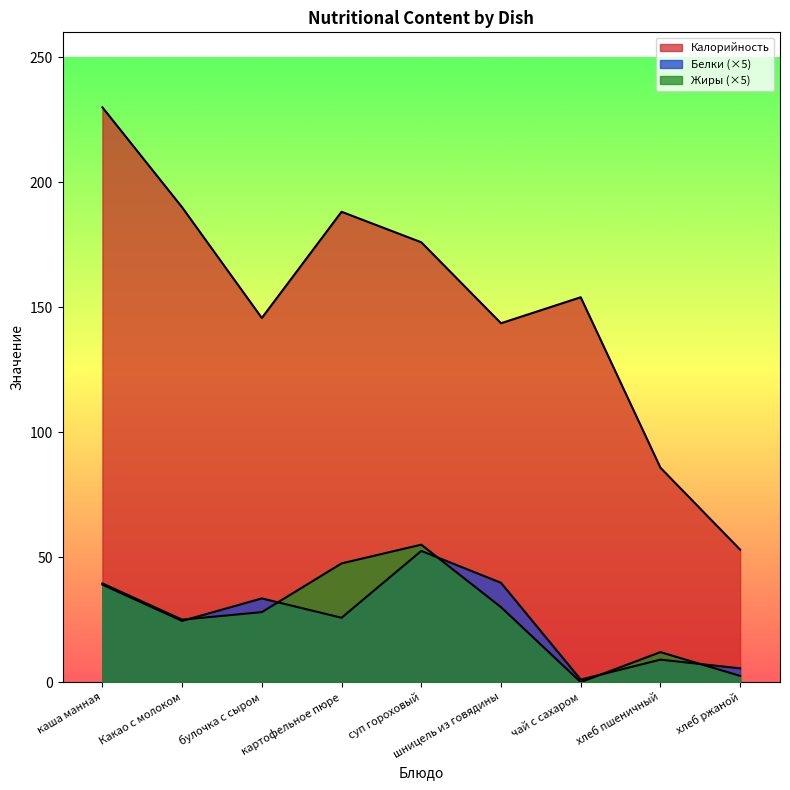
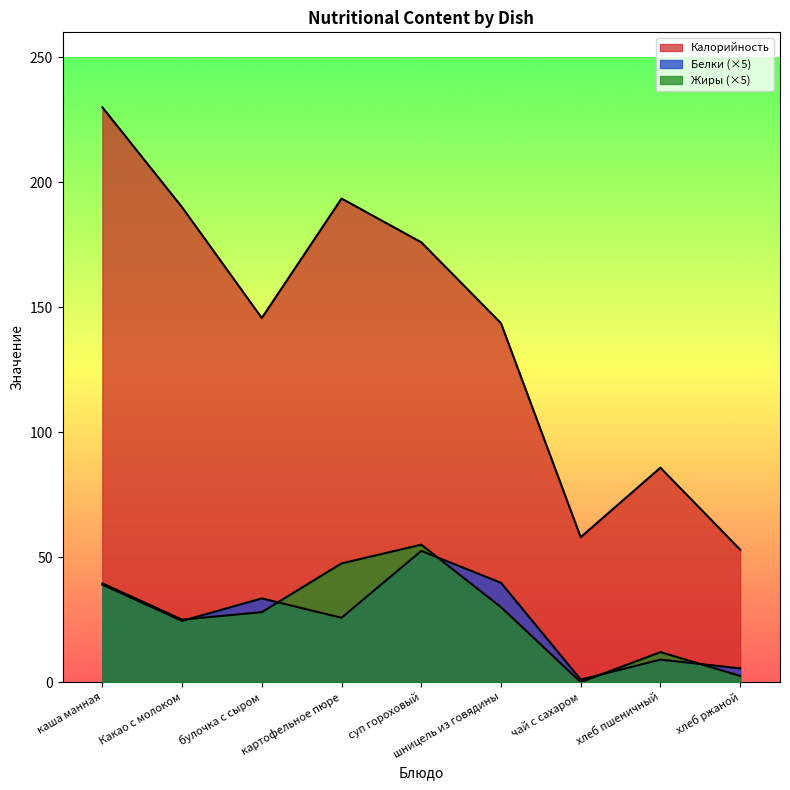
Калорийность, картофельное пюре: 188 -> 194
Калорийность, чай с сахаром: 154 -> 58
